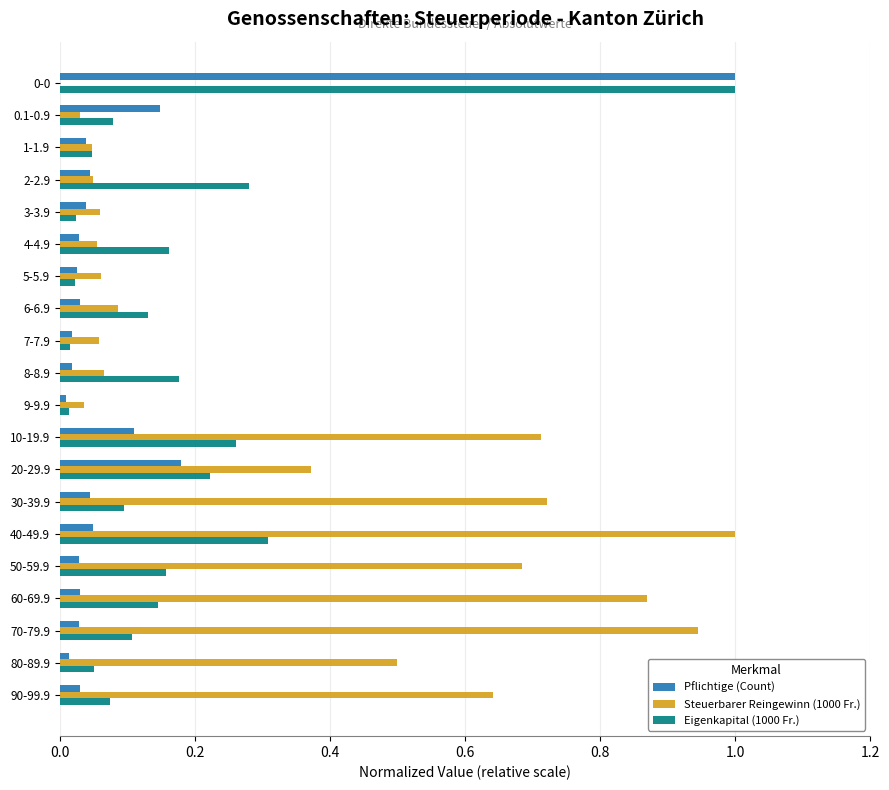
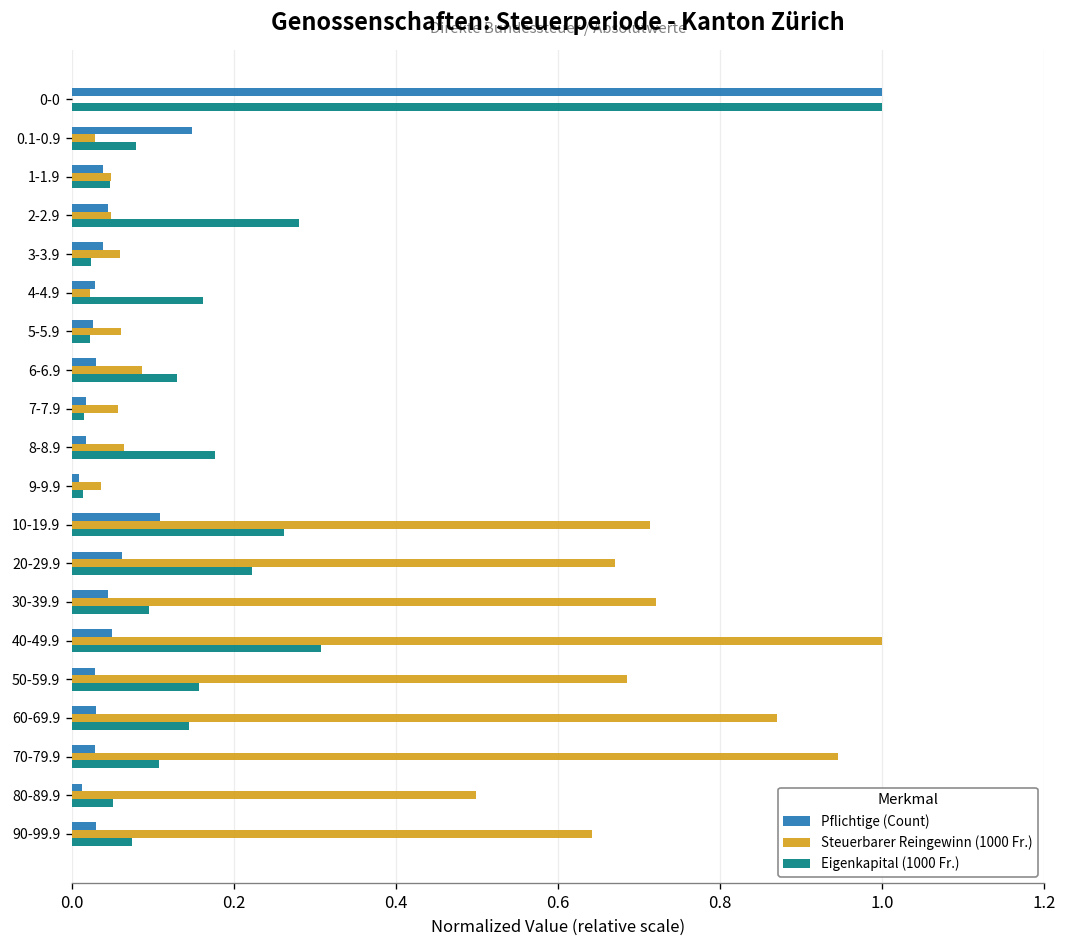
Steuerbarer Reingewinn (1000 Fr.), 4-4.9: 0.06 -> 0.02
Pflichtige (Count), 20-29.9: 0.18 -> 0.06
Steuerbarer Reingewinn (1000 Fr.), 20-29.9: 0.37 -> 0.67
